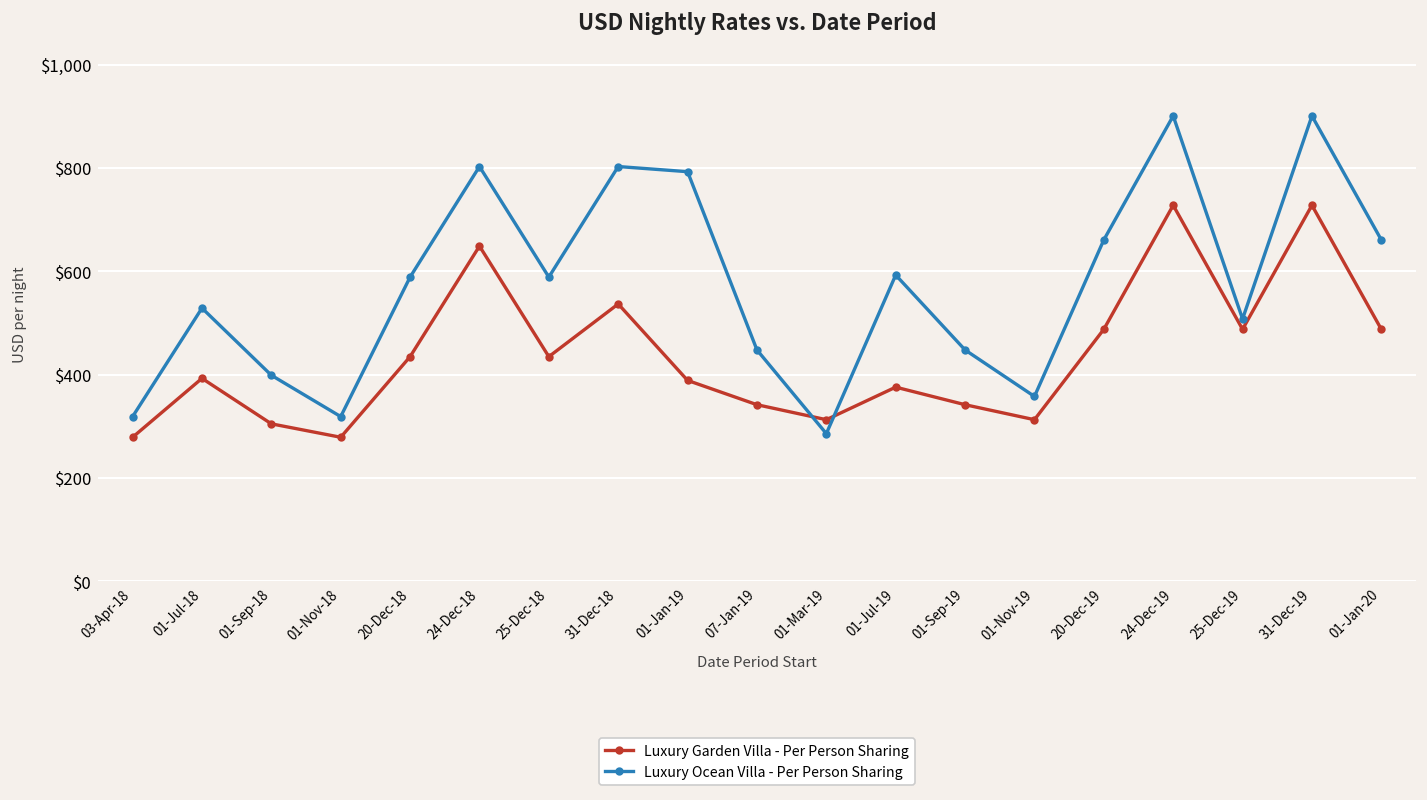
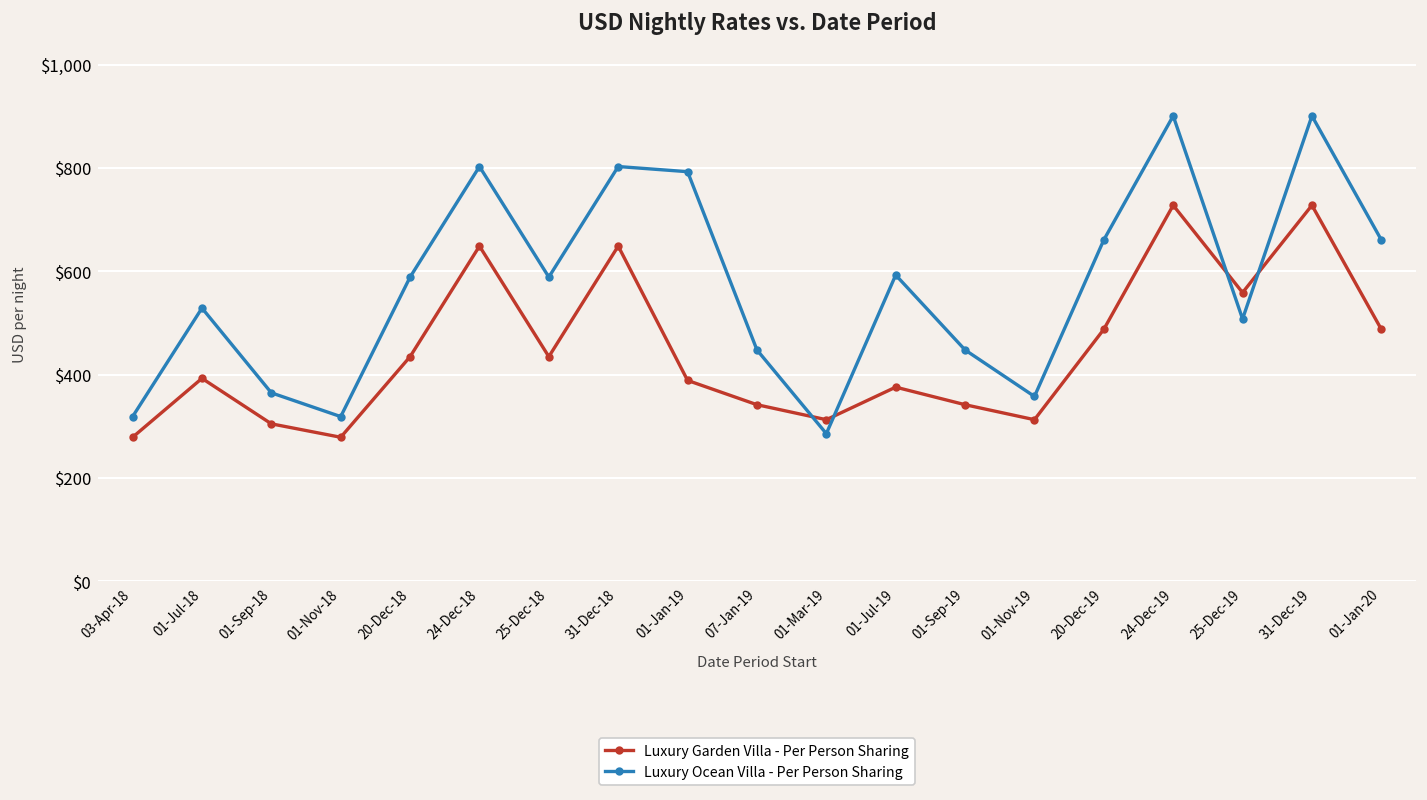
Luxury Ocean Villa - Per Person Sharing, 01-Sep-18: $400 -> $370
Luxury Garden Villa - Per Person Sharing, 31-Dec-18: $540 -> $650
Luxury Garden Villa - Per Person Sharing, 25-Dec-19: $490 -> $560
